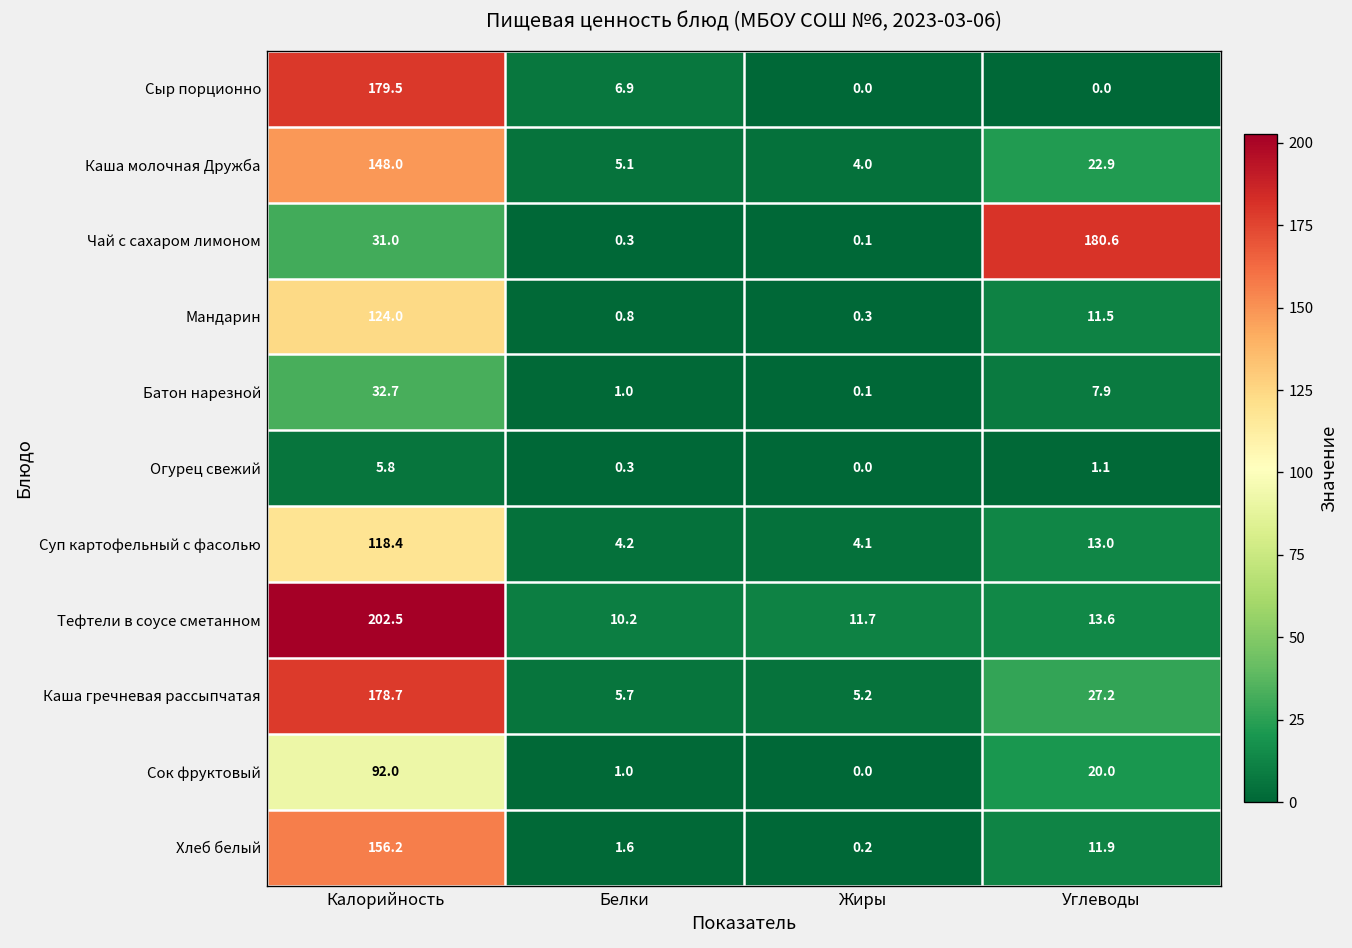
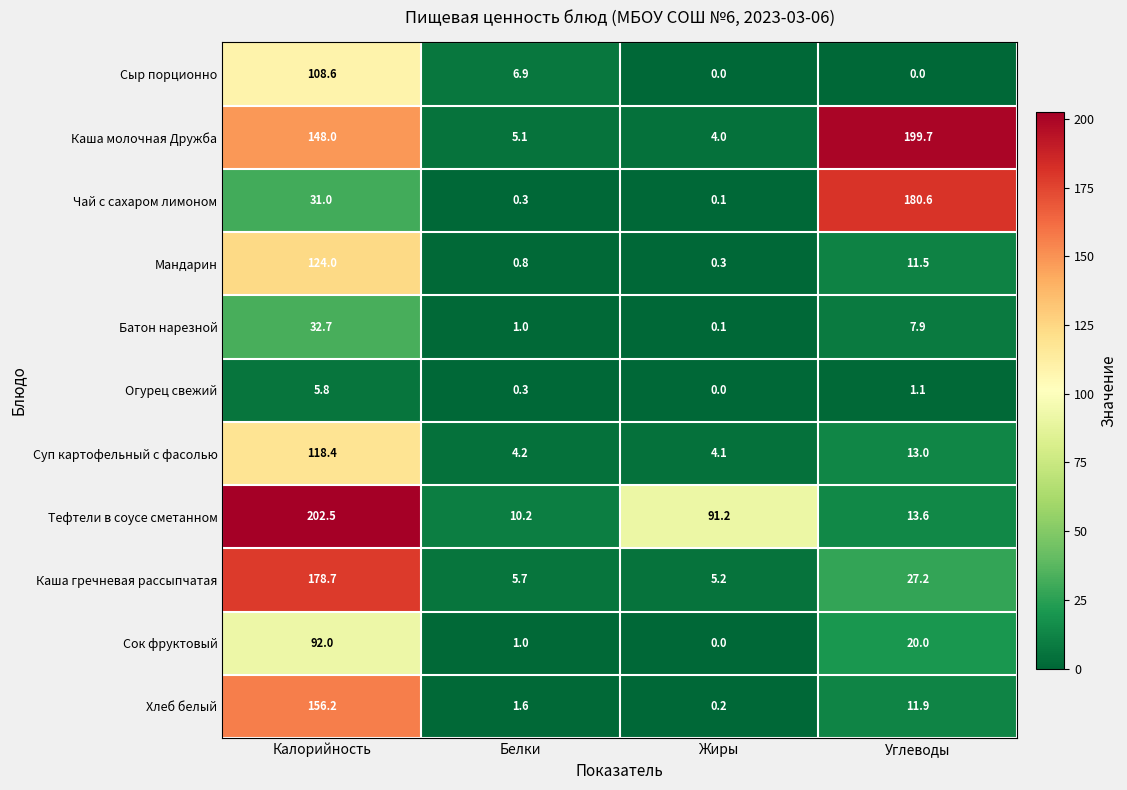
Сыр порционно, Калорийность: 179.5 -> 108.6
Каша молочная Дружба, Углеводы: 22.9 -> 199.7
Тефтели в соусе сметанном, Жиры: 11.7 -> 91.2
